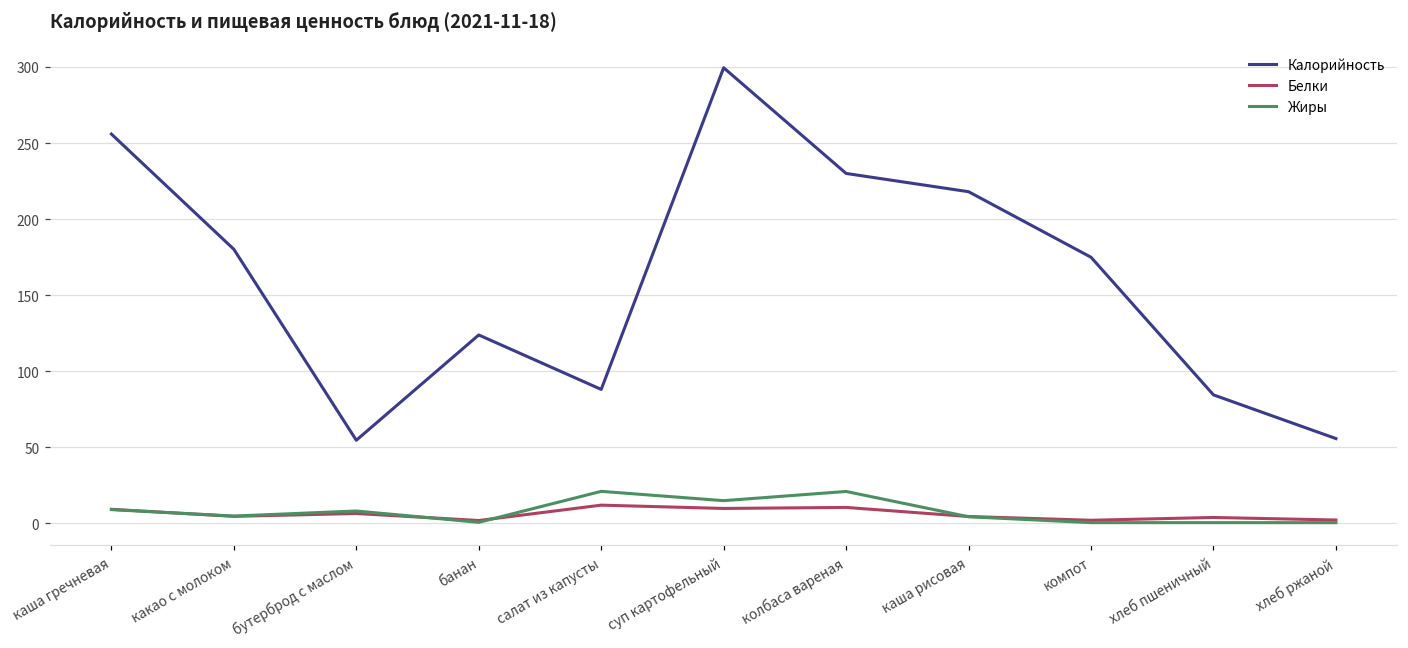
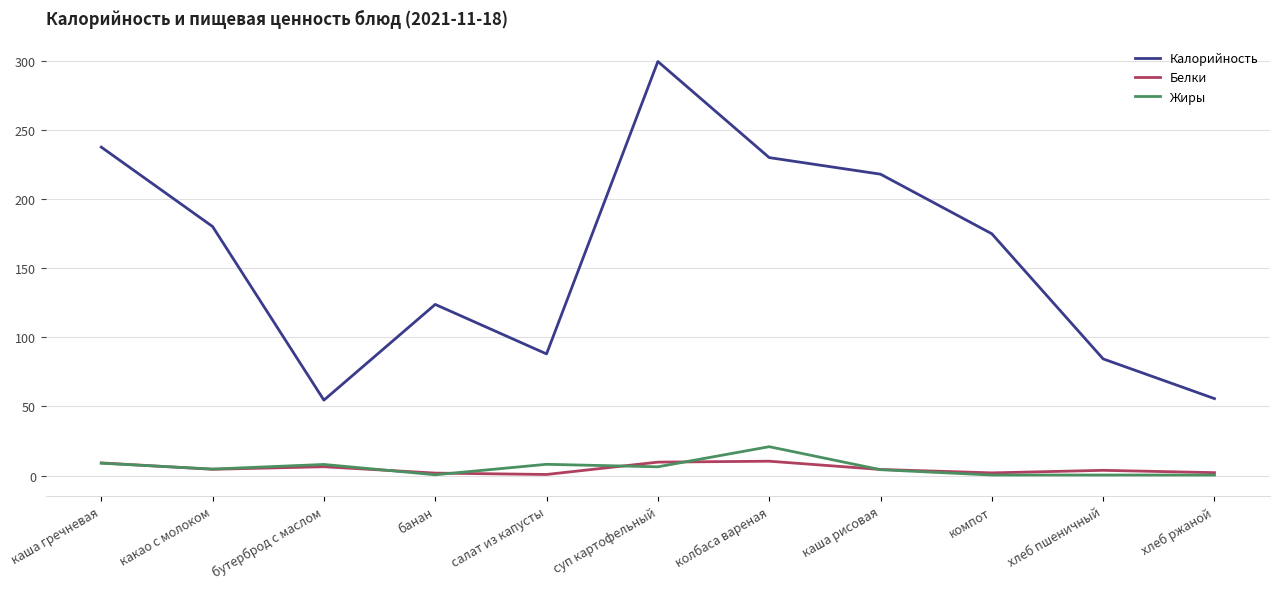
Калорийность, каша гречневая: 256 -> 238
Белки, салат из капусты: 12 -> 1
Жиры, салат из капусты: 21 -> 8
Жиры, суп картофельный: 15 -> 6
